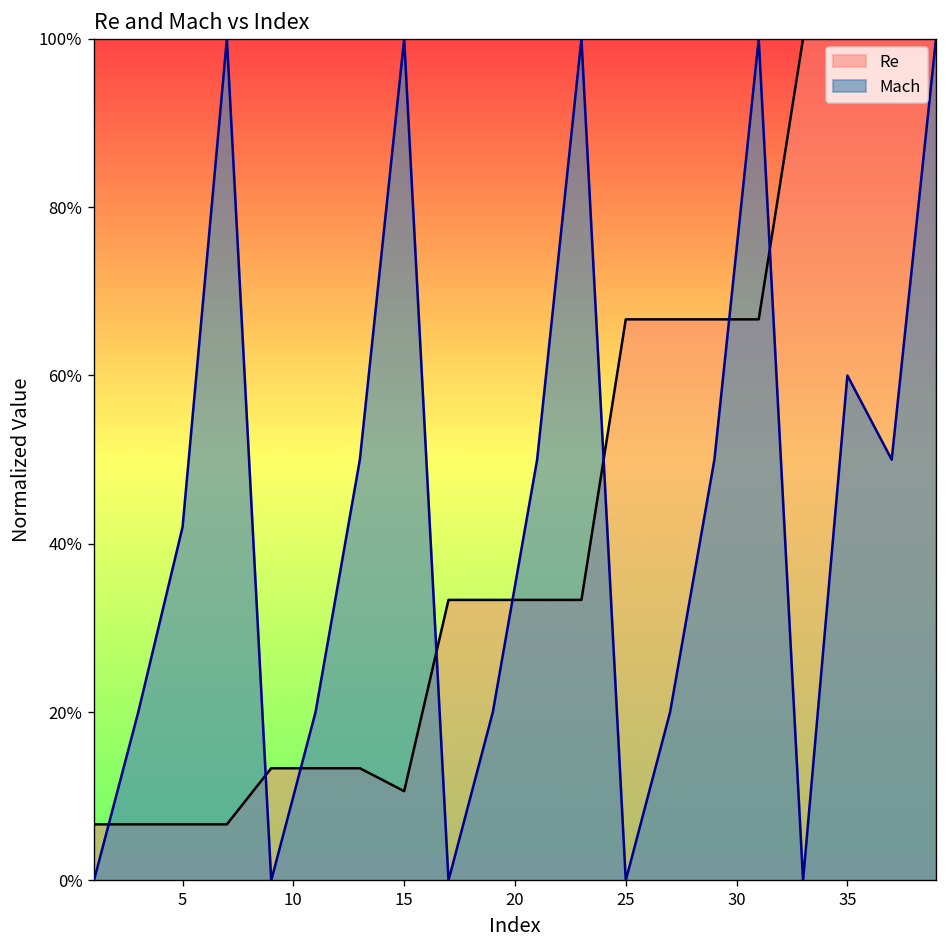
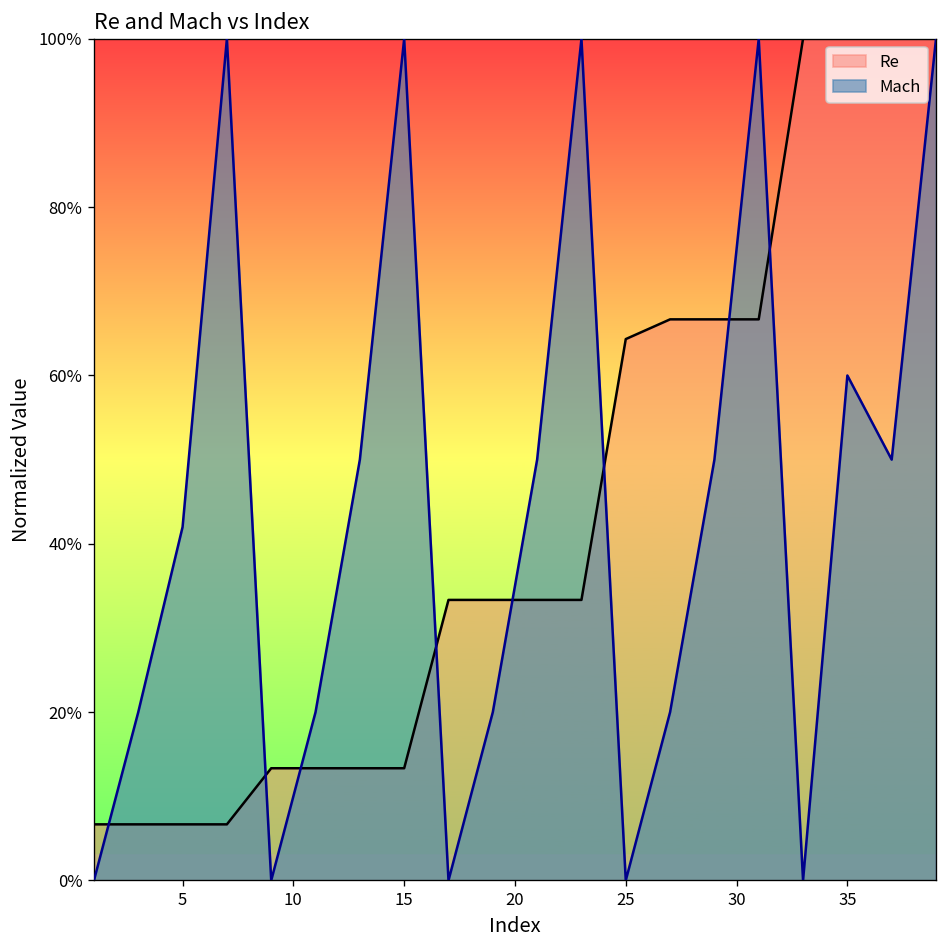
Re, 15: 11% -> 13%
Re, 25: 67% -> 64%
